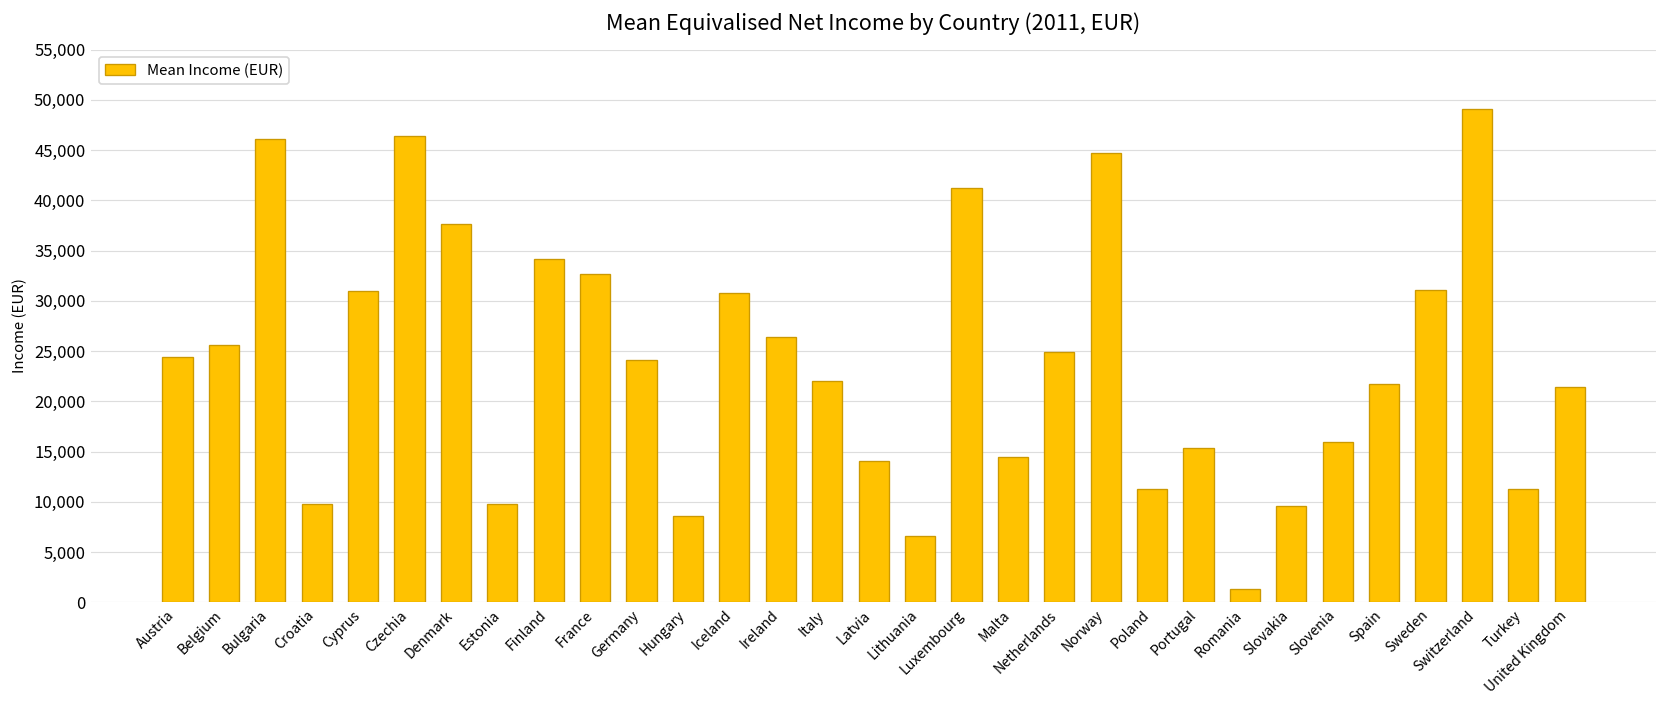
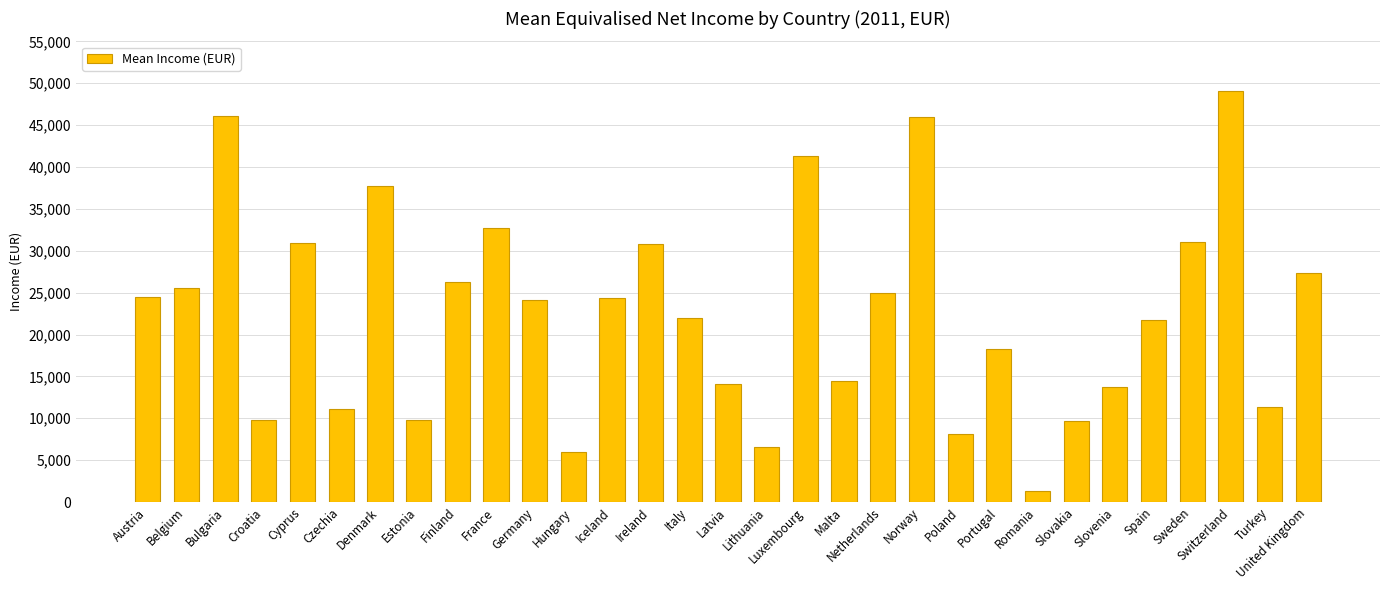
Czechia: 46,000 -> 11,000
Finland: 34,000 -> 26,000
Hungary: 9,000 -> 6,000
Iceland: 31,000 -> 24,000
Ireland: 26,000 -> 31,000
Norway: 45,000 -> 46,000
Poland: 11,000 -> 8,000
Portugal: 15,000 -> 18,000
Slovenia: 16,000 -> 14,000
United Kingdom: 21,000 -> 27,000
